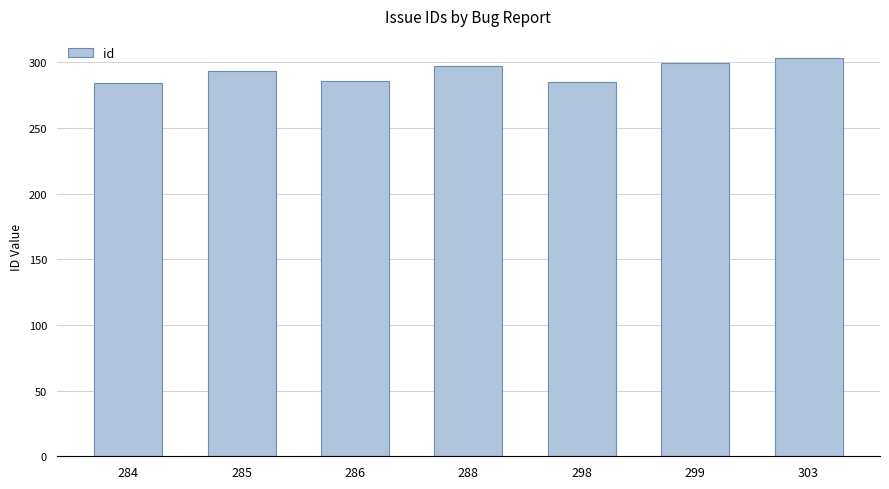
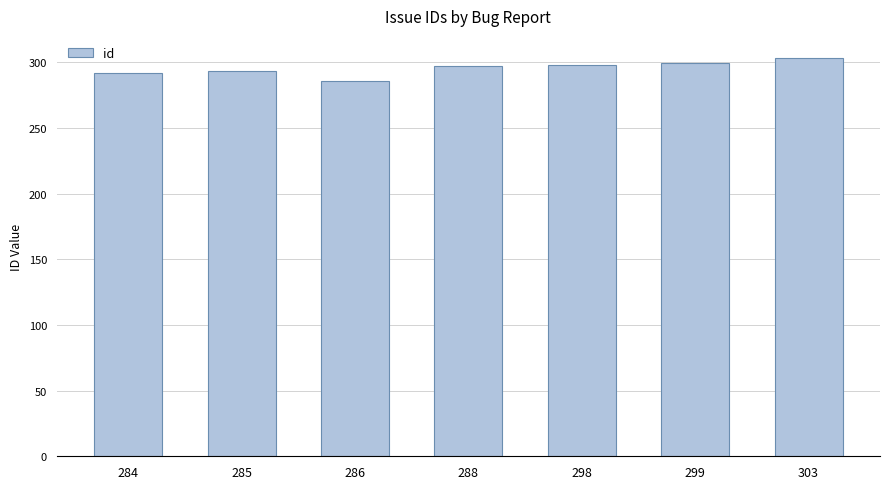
284: 284 -> 292
298: 285 -> 298
